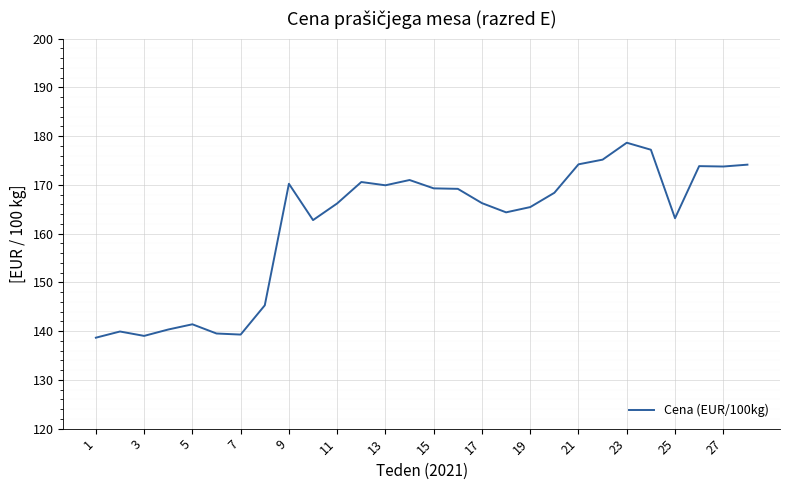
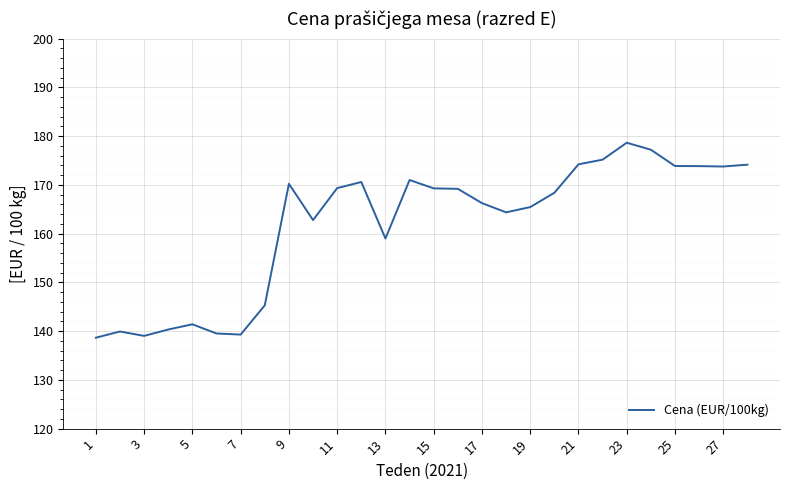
11: 166 -> 169
13: 170 -> 159
25: 163 -> 174
